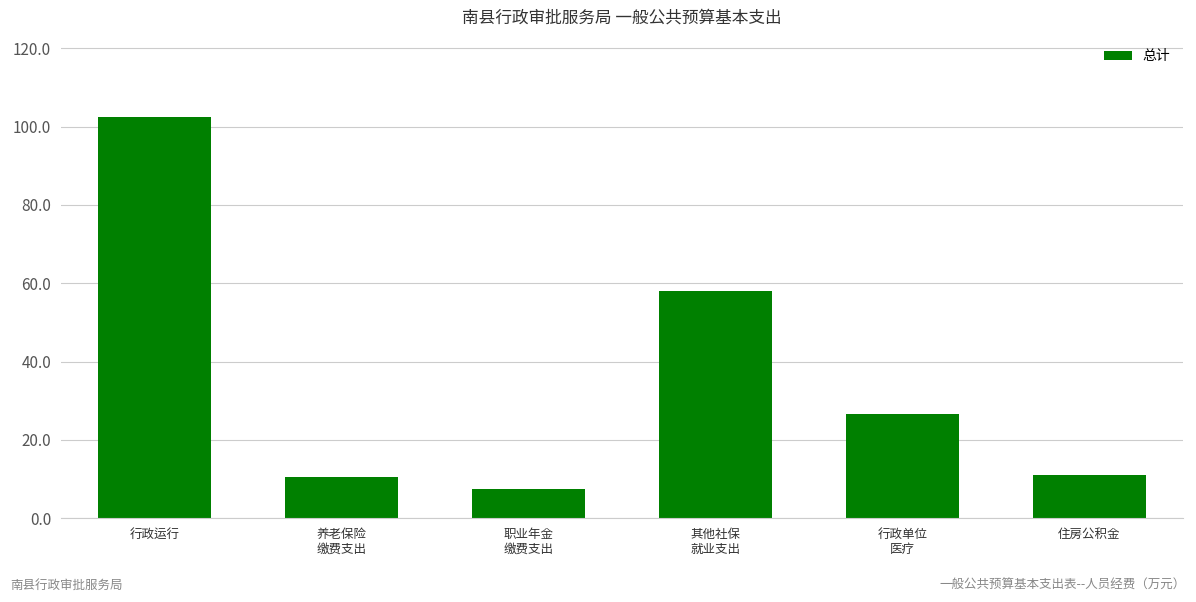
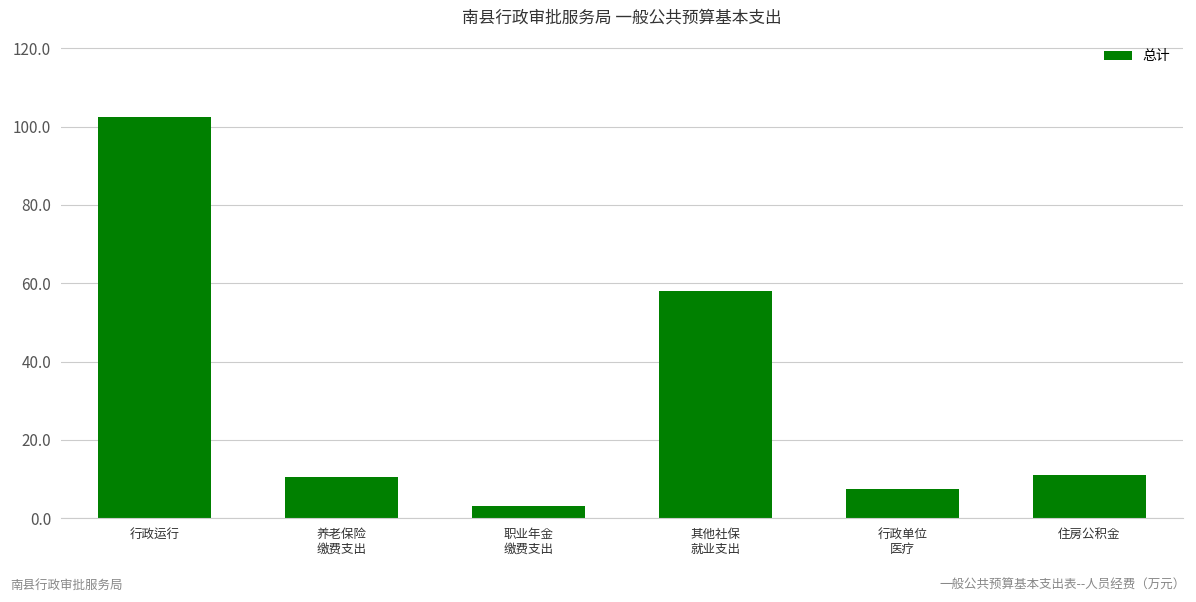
职业年金 缴费支出: 7 -> 3
行政单位 医疗: 27 -> 7
